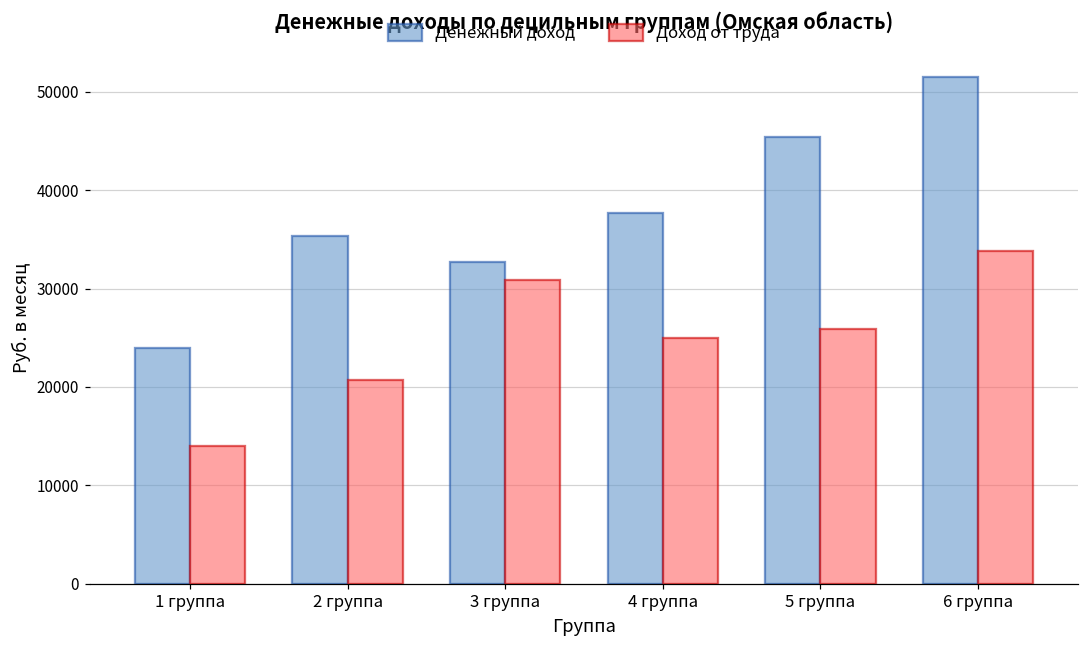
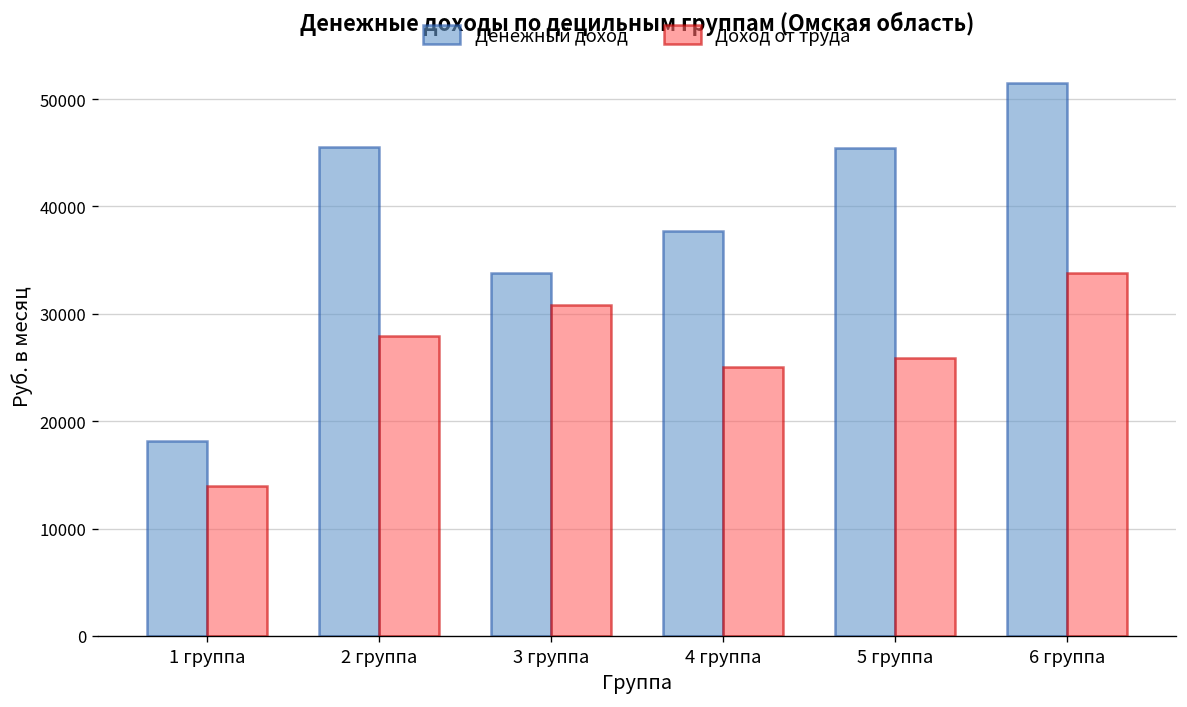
Денежный доход, 1 группа: 24000 -> 18000
Денежный доход, 2 группа: 35000 -> 46000
Доход от труда, 2 группа: 21000 -> 28000
Денежный доход, 3 группа: 33000 -> 34000
